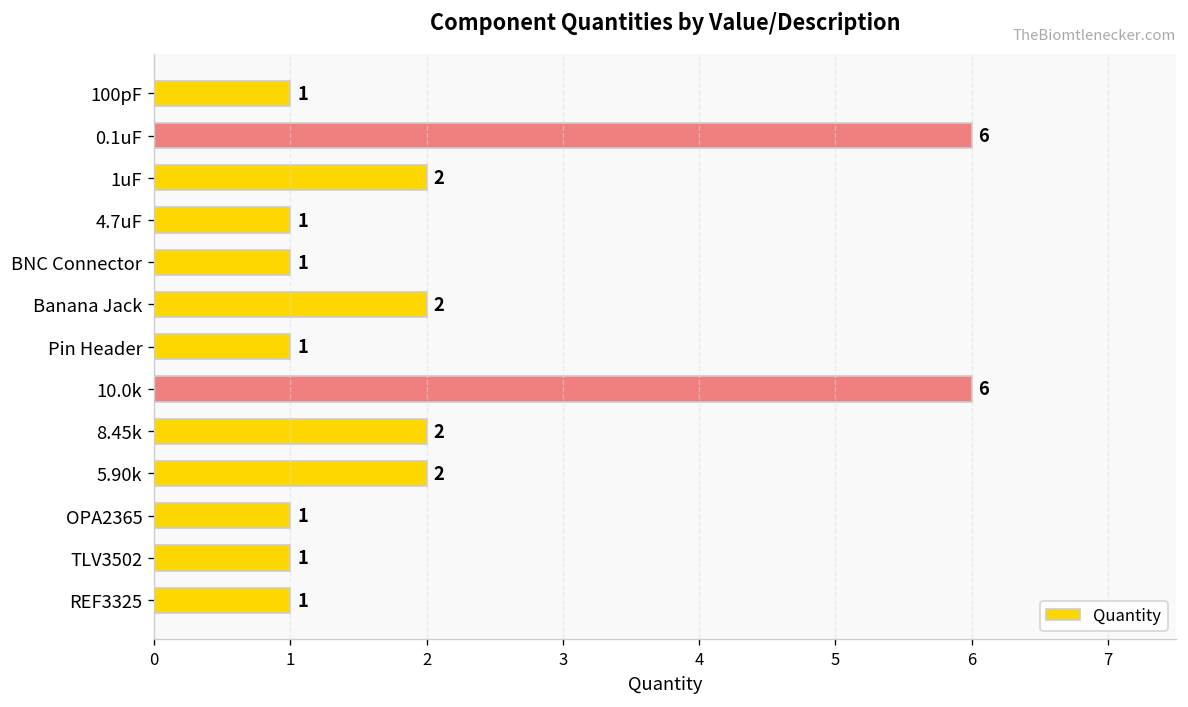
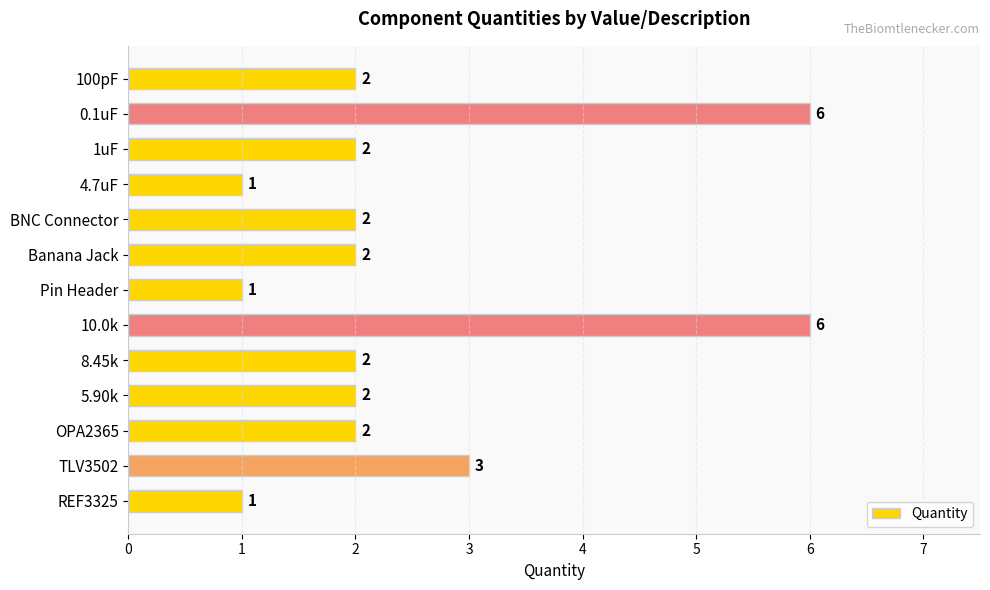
100pF: 1 -> 2
BNC Connector: 1 -> 2
OPA2365: 1 -> 2
TLV3502: 1 -> 3
